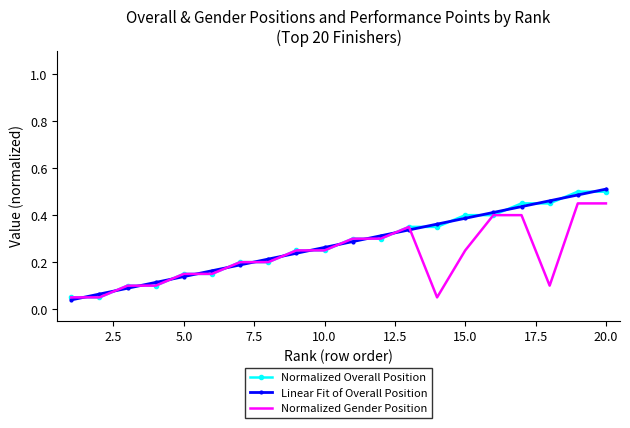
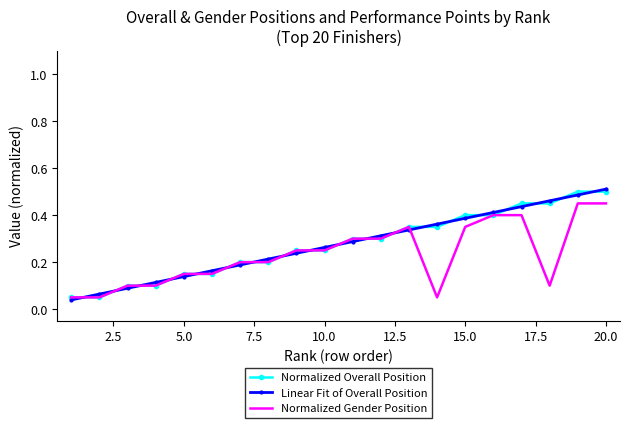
Normalized Gender Position, 15.0: 0.25 -> 0.35
